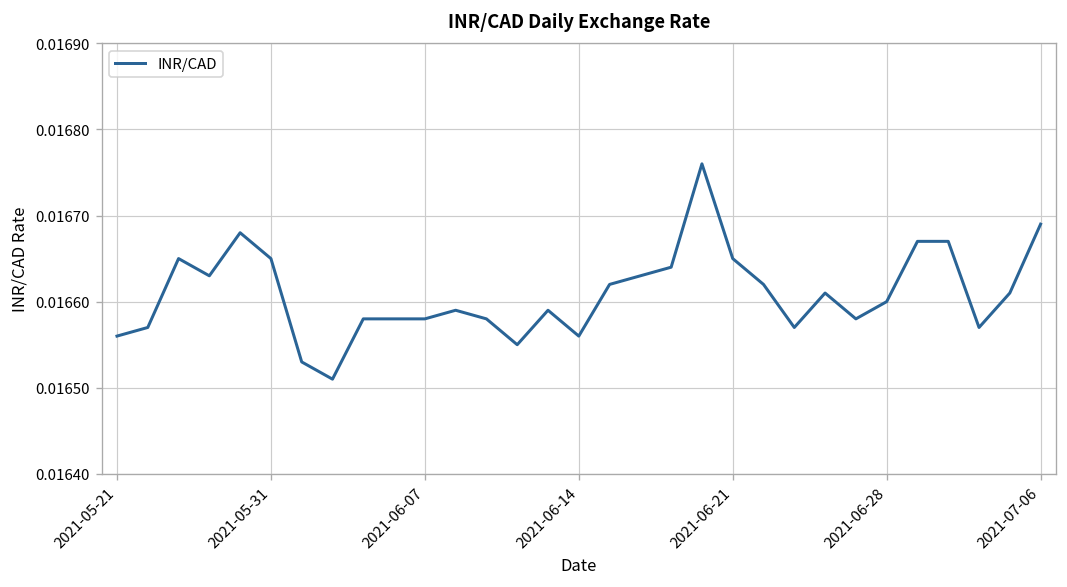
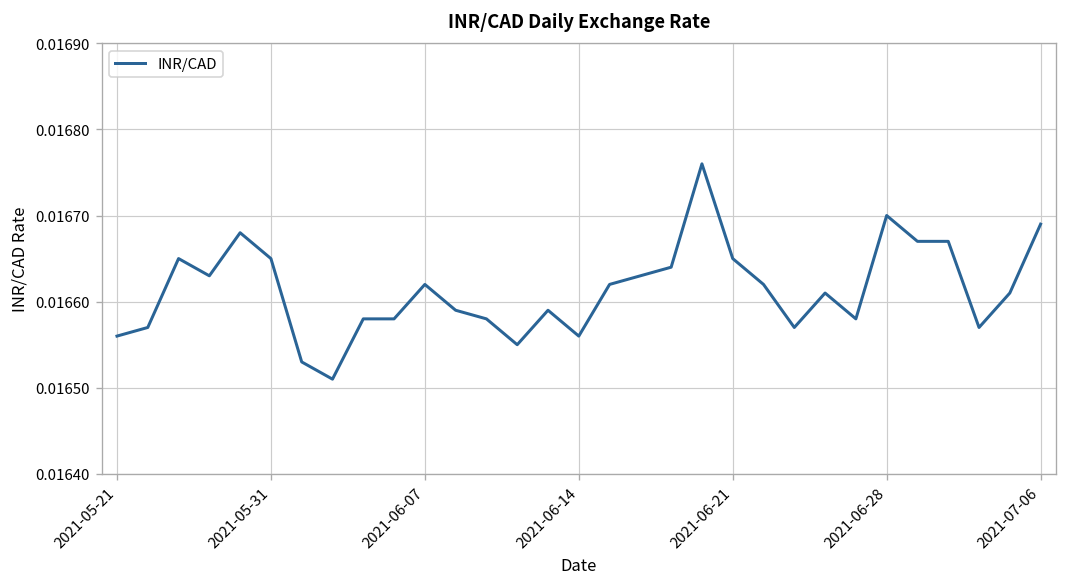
2021-06-07: 0.01658 -> 0.01662
2021-06-28: 0.0166 -> 0.0167
